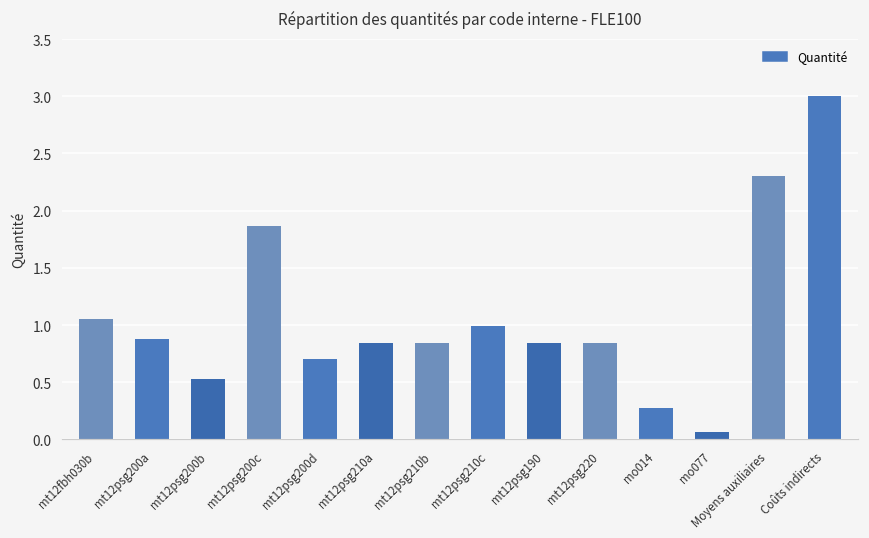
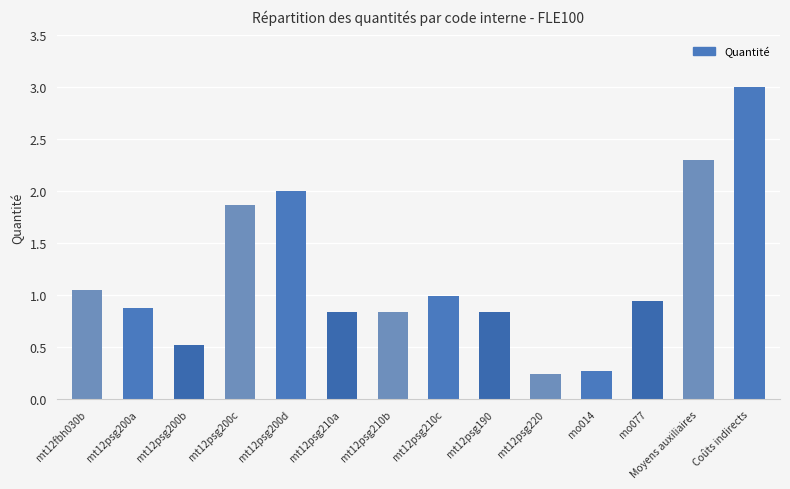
mt12psg200d: 0.7 -> 2.0
mt12psg220: 0.84 -> 0.24
mo077: 0.07 -> 0.95
